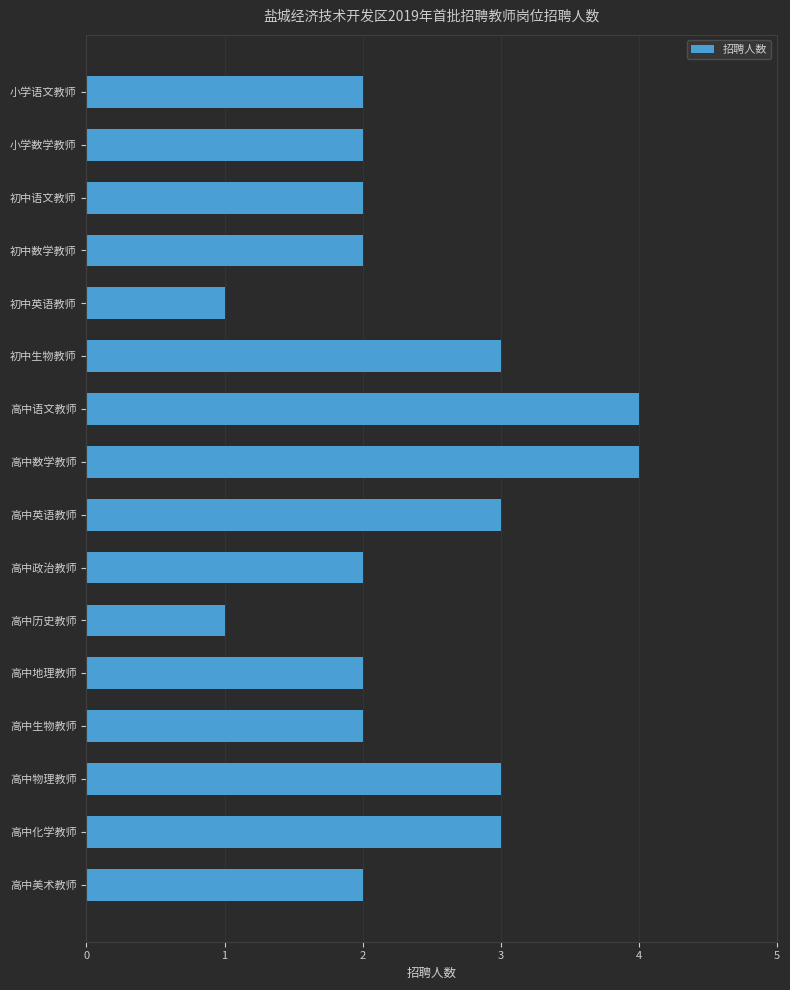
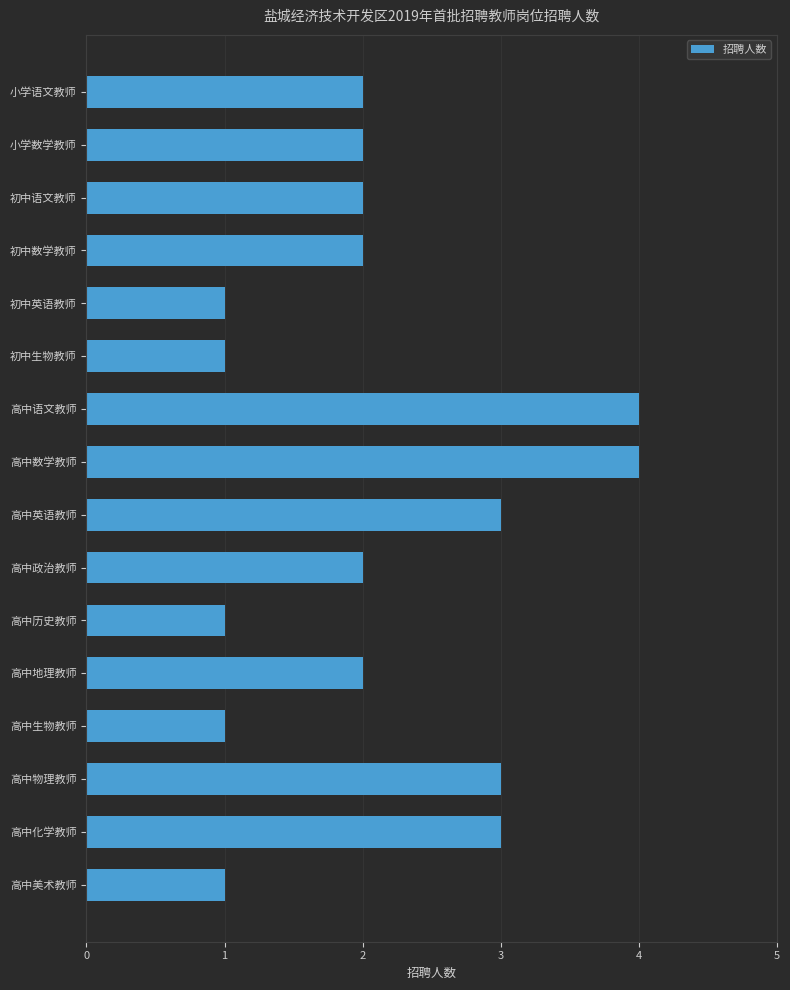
初中生物教师: 3 -> 1
高中生物教师: 2 -> 1
高中美术教师: 2 -> 1
